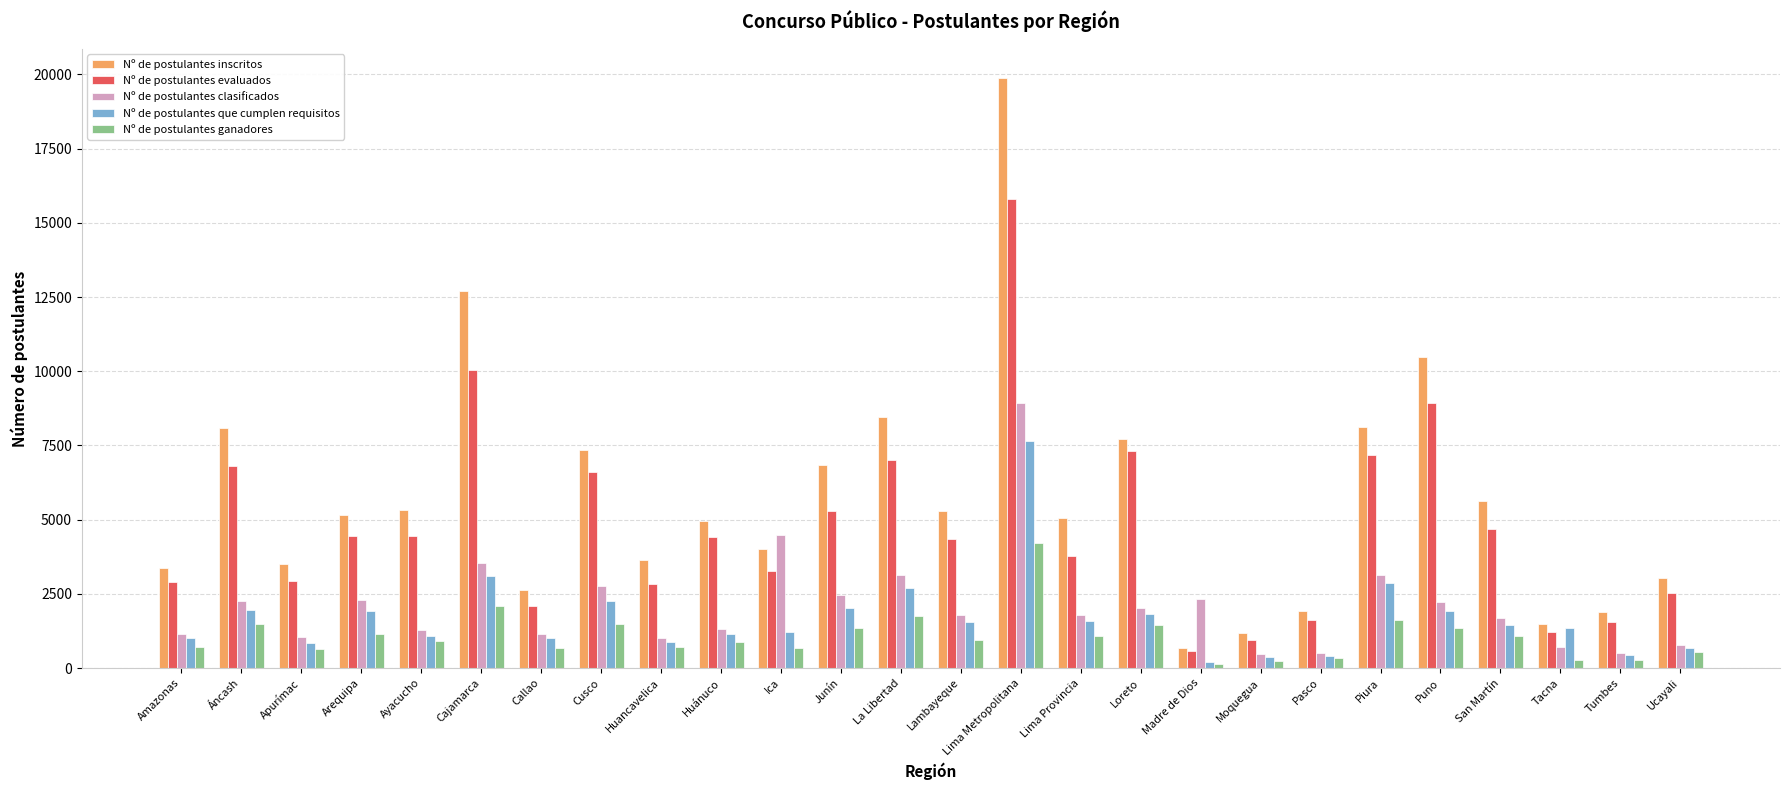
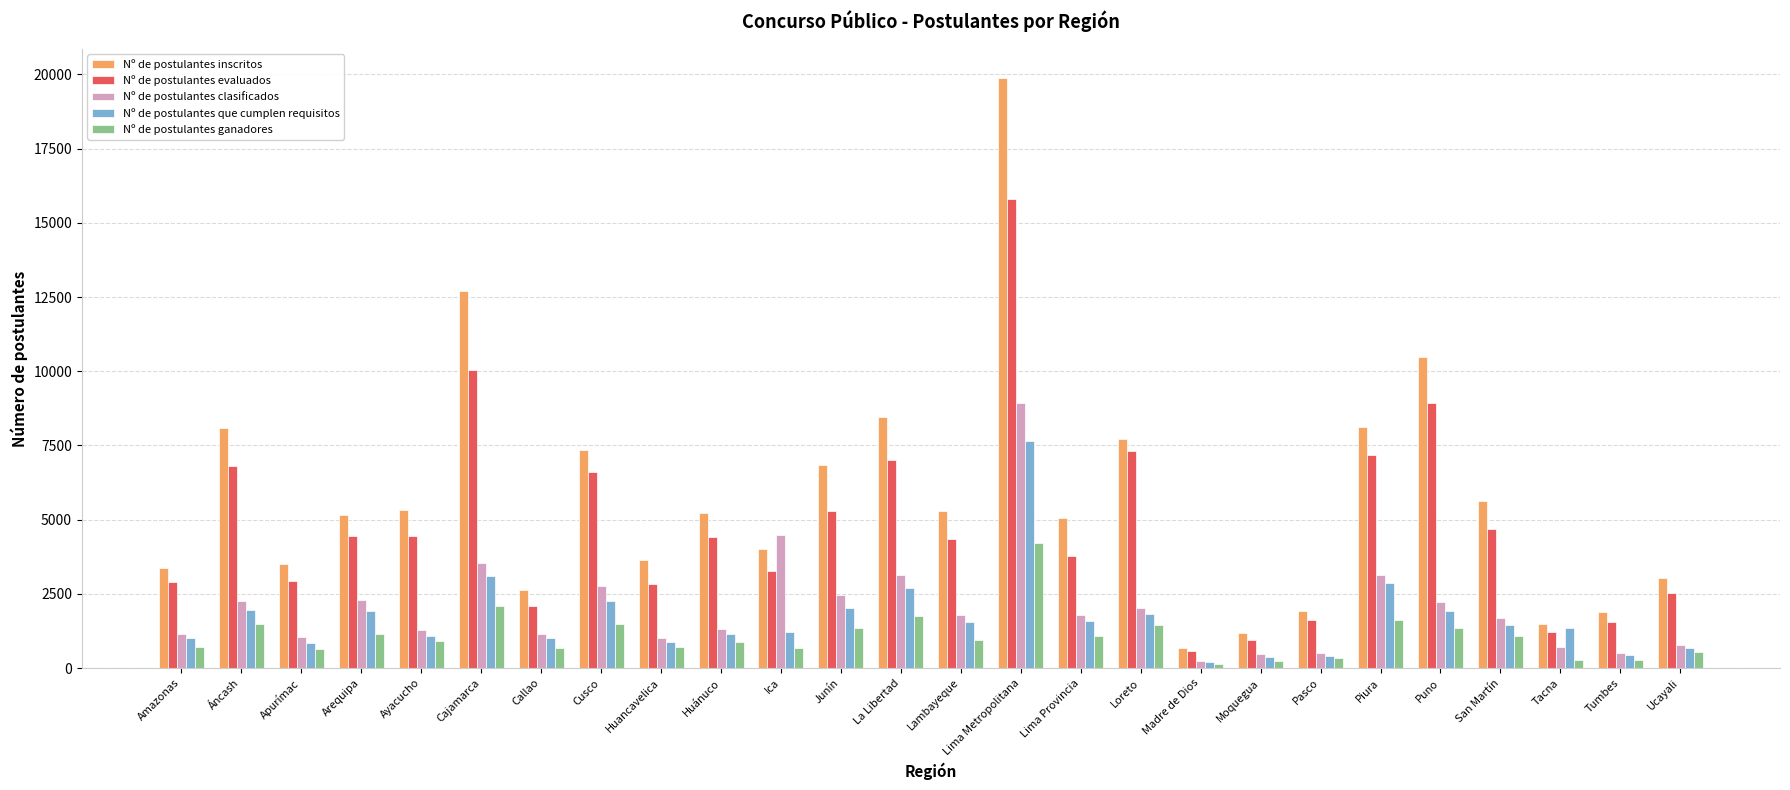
Nº de postulantes inscritos, Huánuco: 5000 -> 5200
Nº de postulantes clasificados, Madre de Dios: 2300 -> 200
